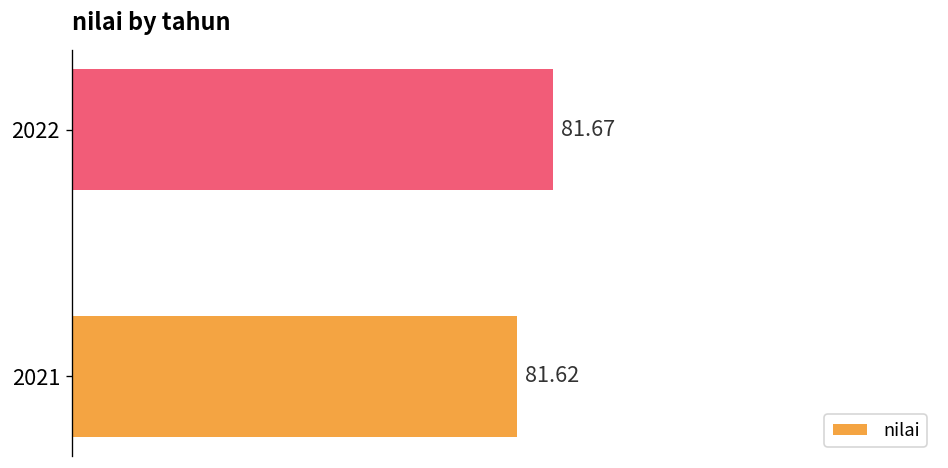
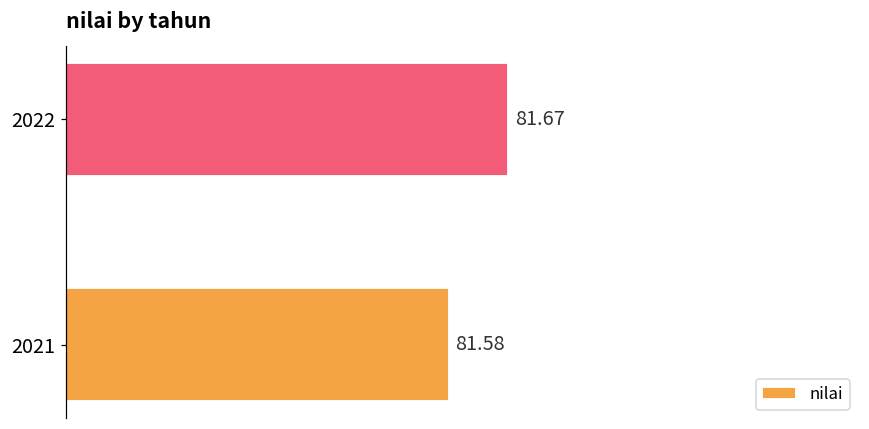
2021: 81.62 -> 81.58
